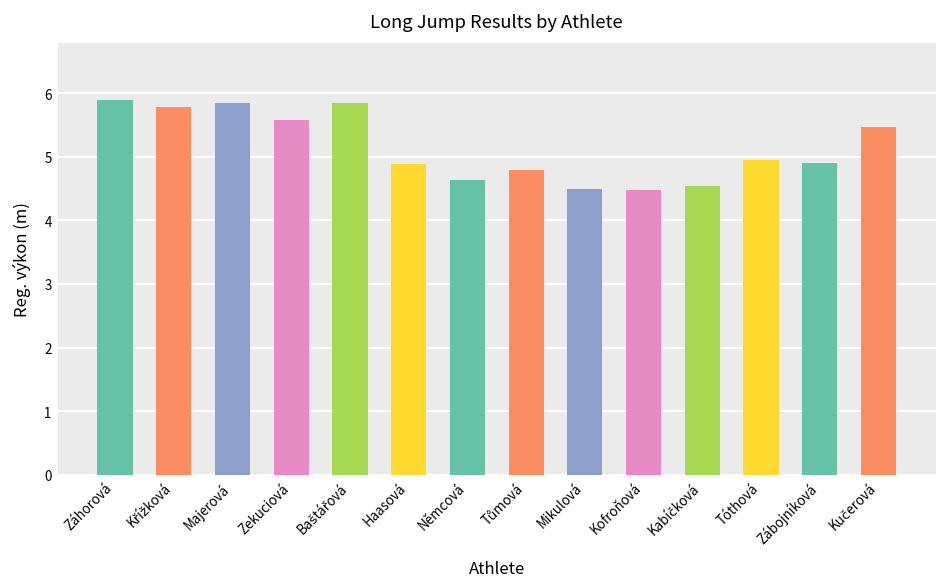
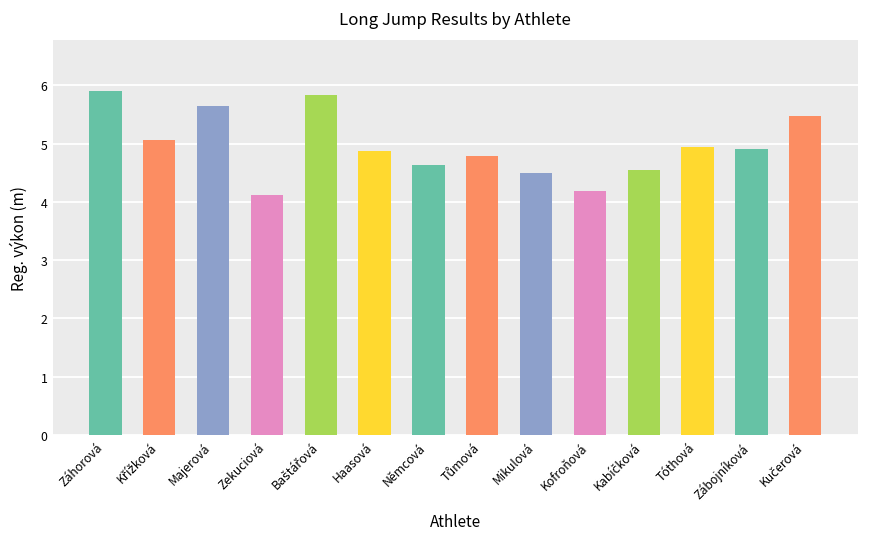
Křížková: 5.8 -> 5.1
Majerová: 5.9 -> 5.6
Zekuciová: 5.6 -> 4.1
Kofroňová: 4.5 -> 4.2
